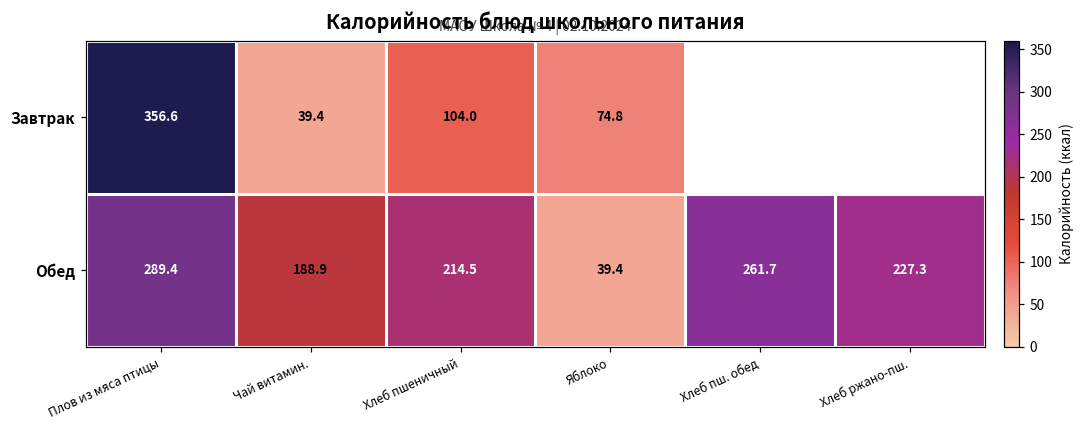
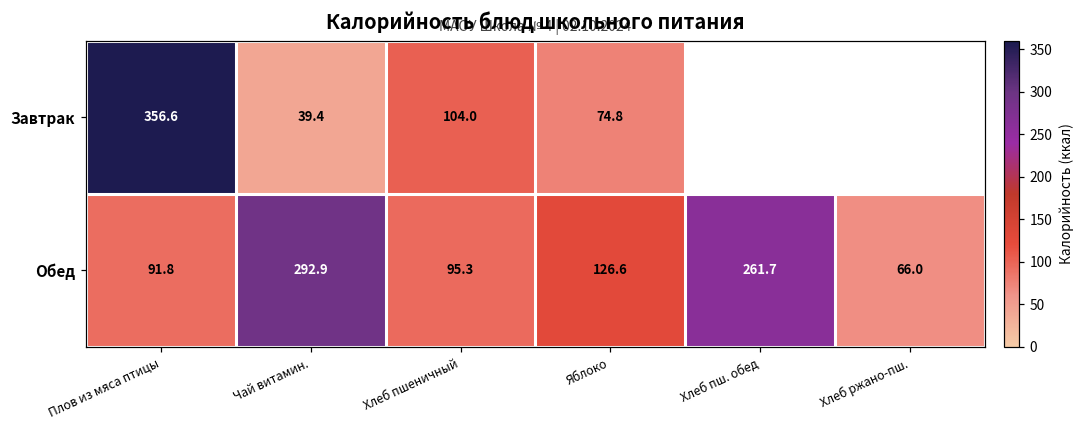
Обед, Плов из мяса птицы: 289.4 -> 91.8
Обед, Чай витамин.: 188.9 -> 292.9
Обед, Хлеб пшеничный: 214.5 -> 95.3
Обед, Яблоко: 39.4 -> 126.6
Обед, Хлеб ржано-пш.: 227.3 -> 66.0
